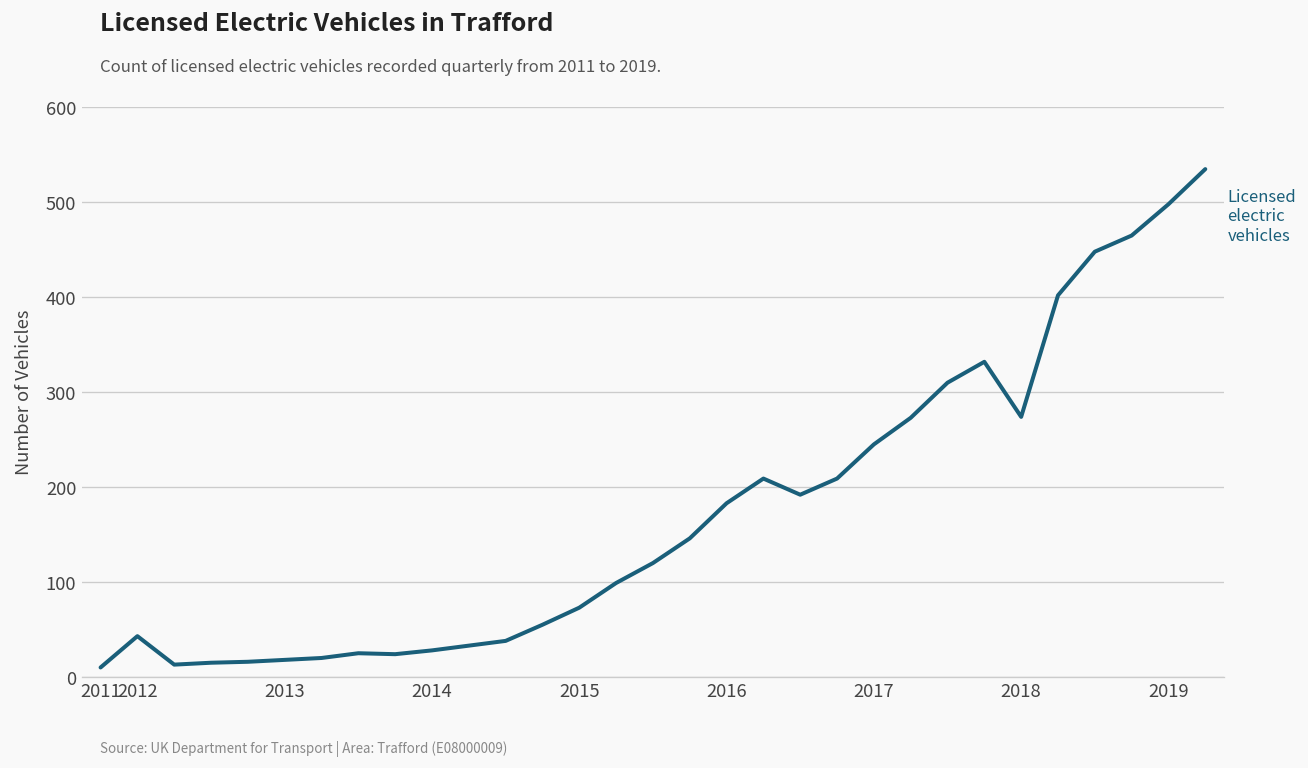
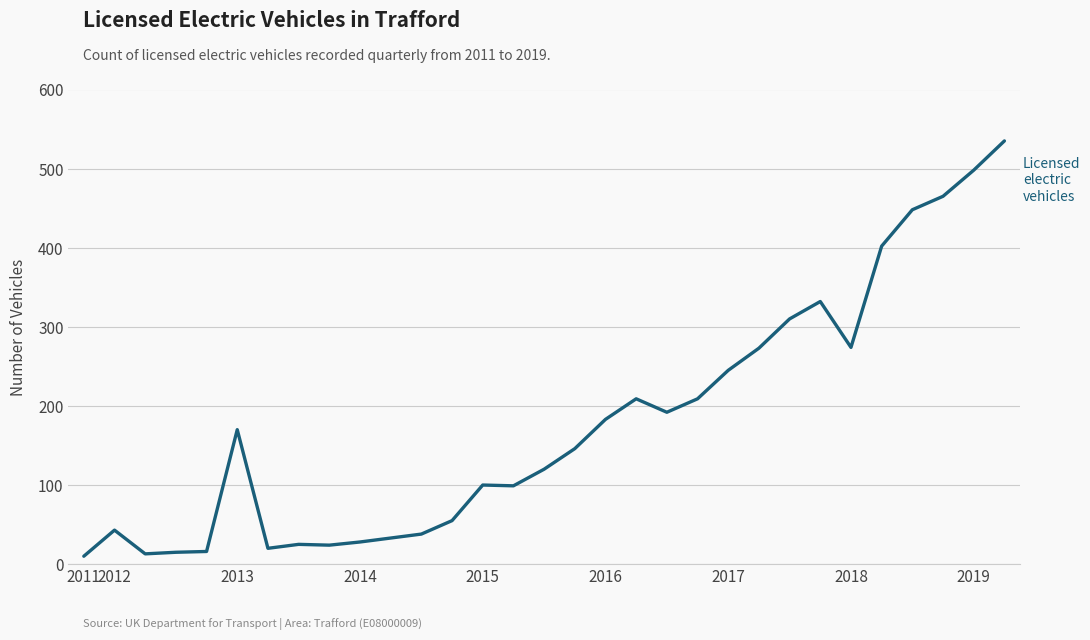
2013: 20 -> 170
2015: 70 -> 100
